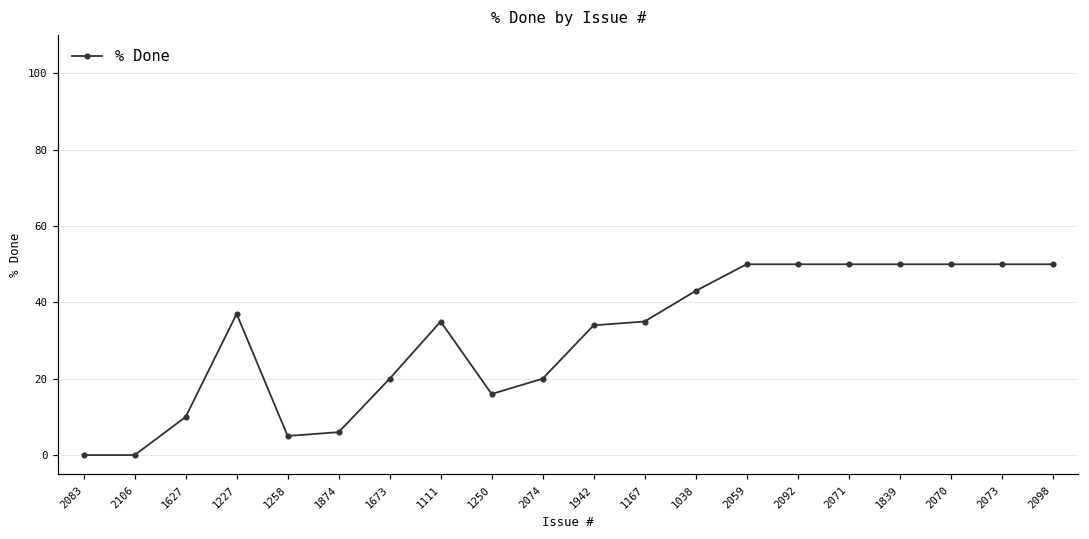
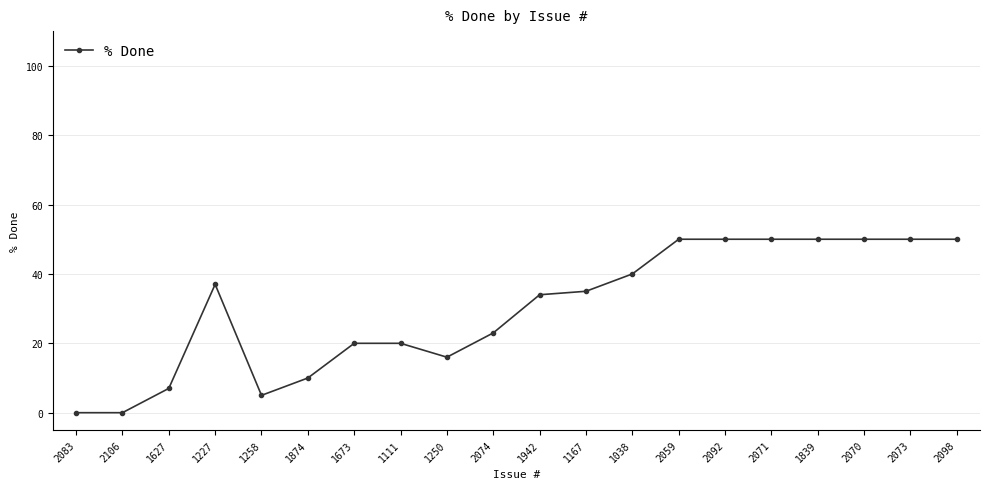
1627: 10 -> 7
1874: 6 -> 10
1111: 35 -> 20
2074: 20 -> 23
1038: 43 -> 40
